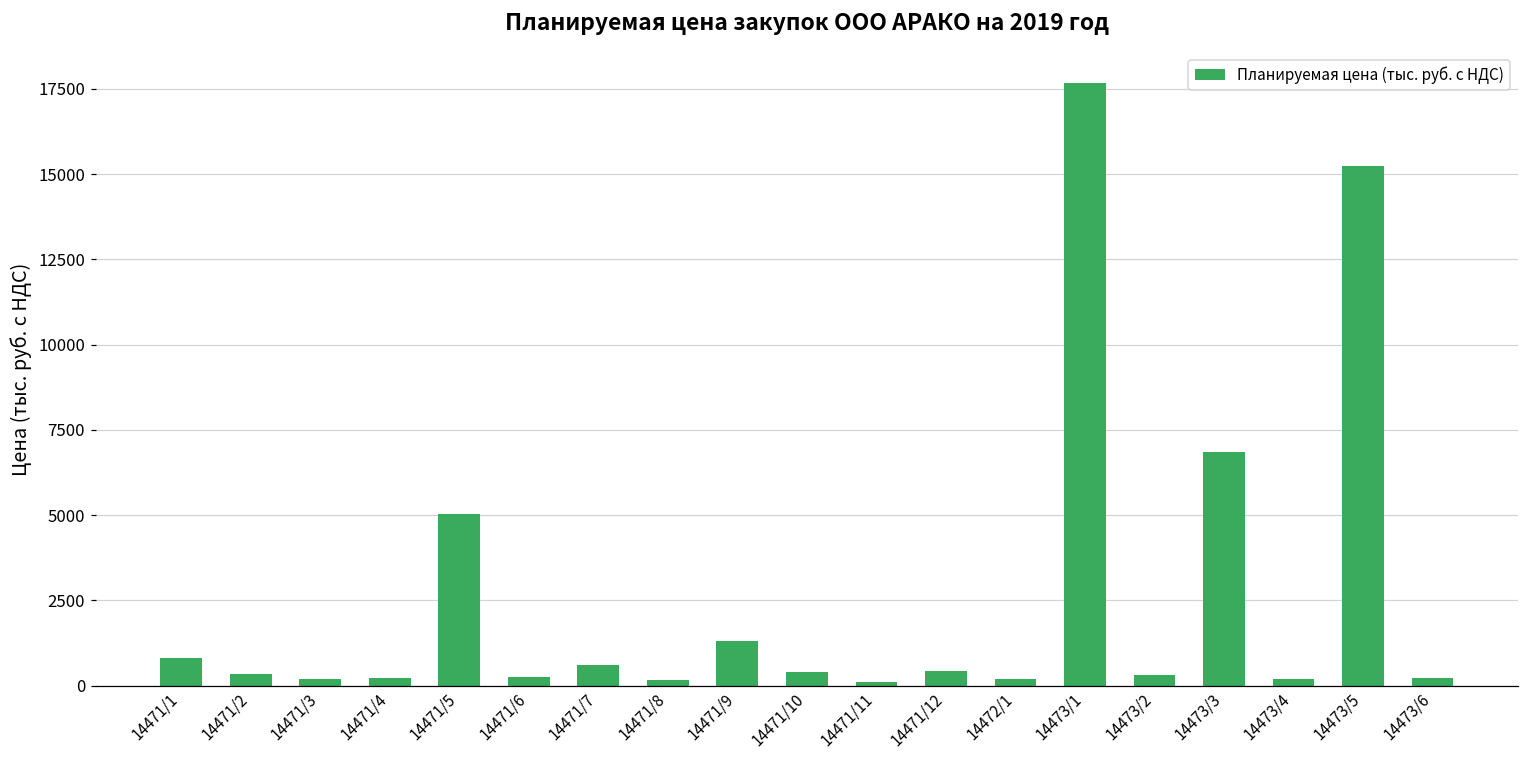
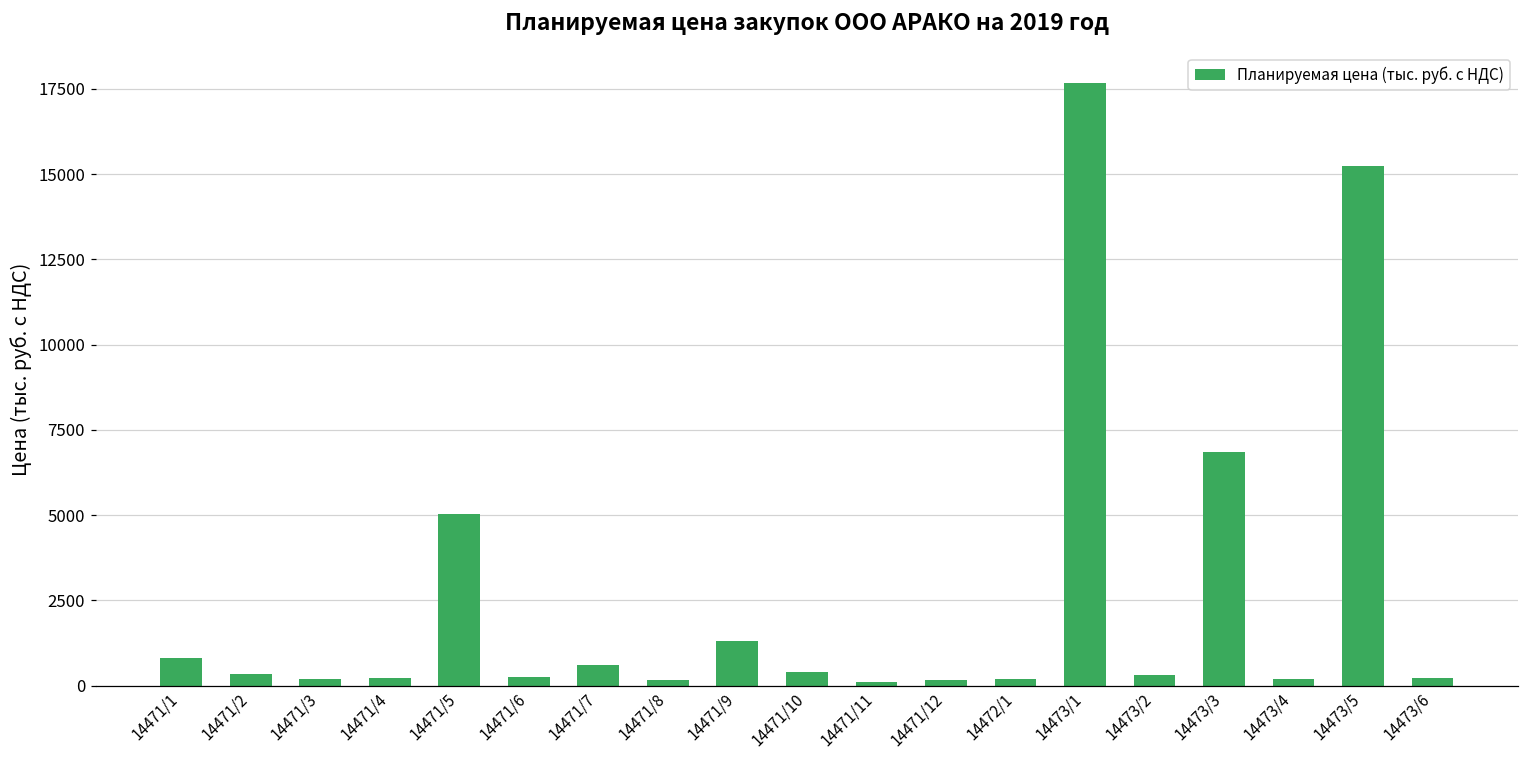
14471/12: 400 -> 200
